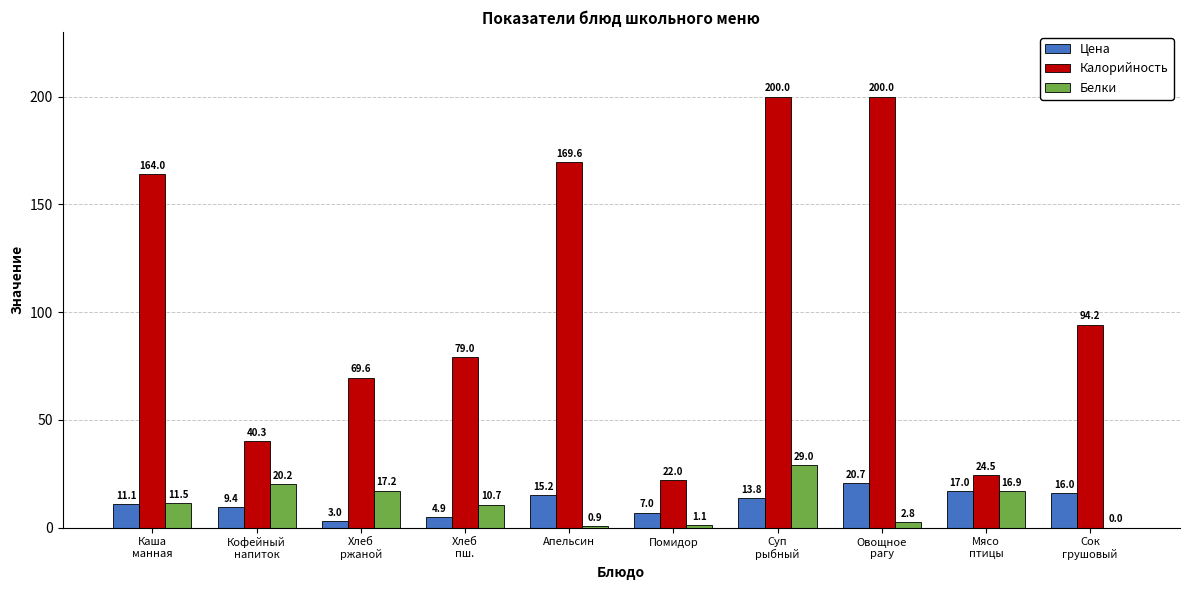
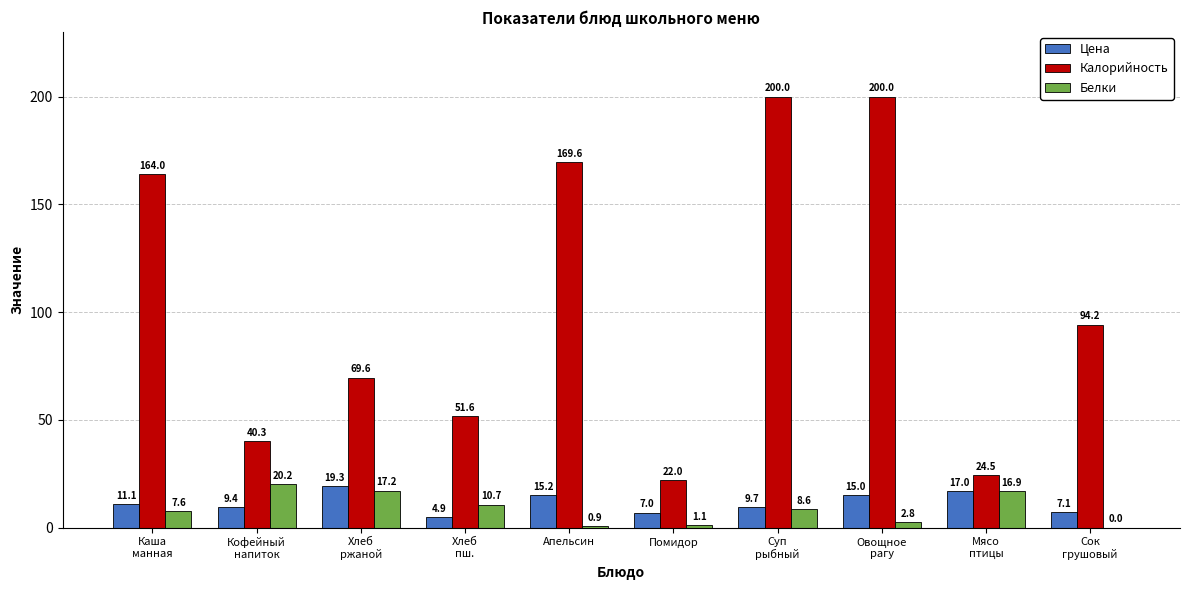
Белки, Каша манная: 11.5 -> 7.6
Цена, Хлеб ржаной: 3.0 -> 19.3
Калорийность, Хлеб пш.: 79.0 -> 51.6
Цена, Суп рыбный: 13.8 -> 9.7
Белки, Суп рыбный: 29.0 -> 8.6
Цена, Овощное рагу: 20.7 -> 15.0
Цена, Сок грушовый: 16.0 -> 7.1
